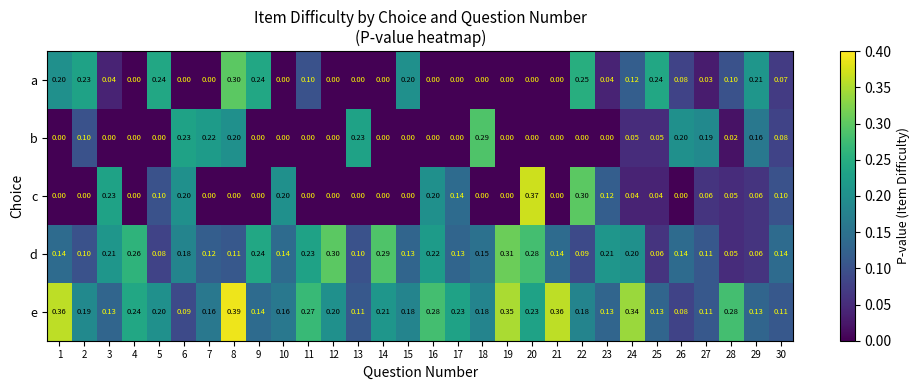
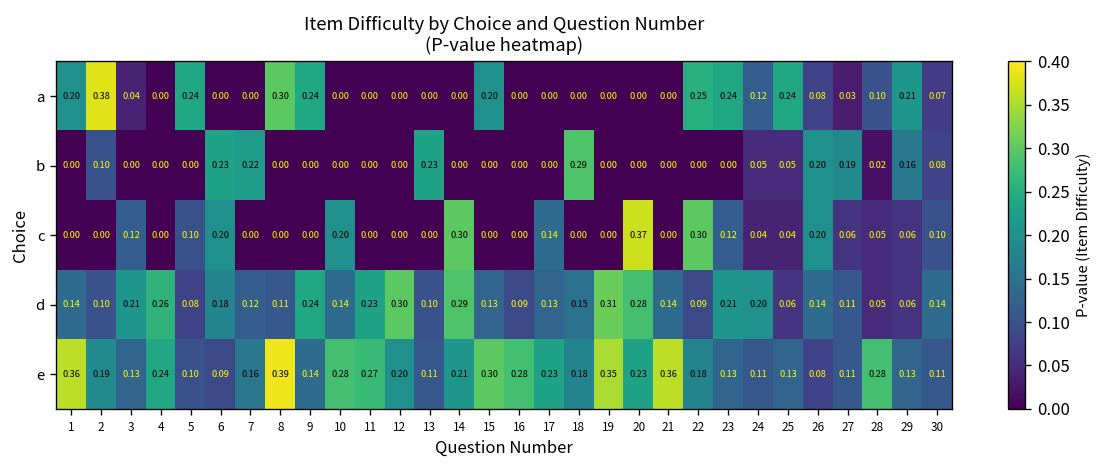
a, 2: 0.23 -> 0.38
a, 11: 0.10 -> 0.00
a, 23: 0.04 -> 0.24
b, 8: 0.20 -> 0.00
c, 3: 0.23 -> 0.12
c, 14: 0.00 -> 0.30
c, 16: 0.20 -> 0.00
c, 26: 0.00 -> 0.20
d, 16: 0.22 -> 0.09
e, 5: 0.20 -> 0.10
e, 10: 0.16 -> 0.28
e, 15: 0.18 -> 0.30
e, 24: 0.34 -> 0.11
